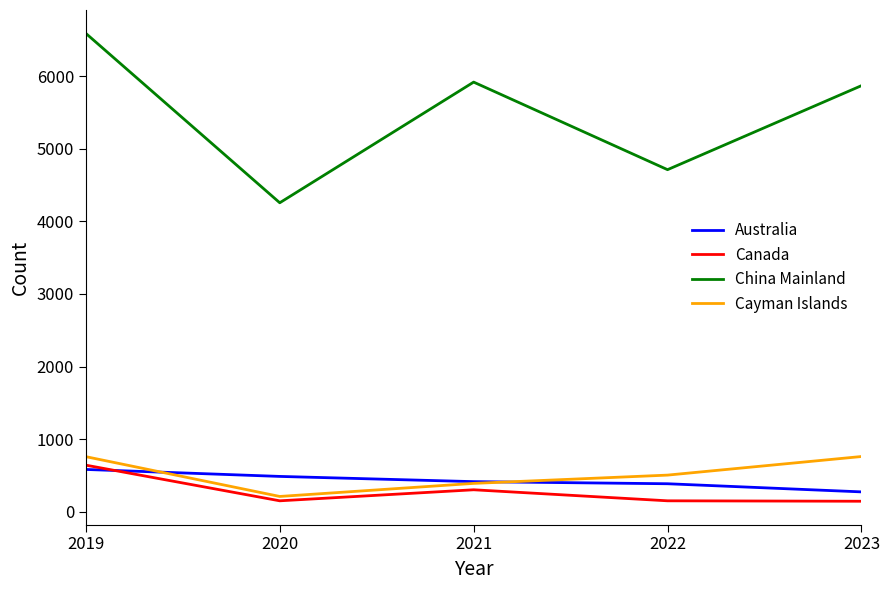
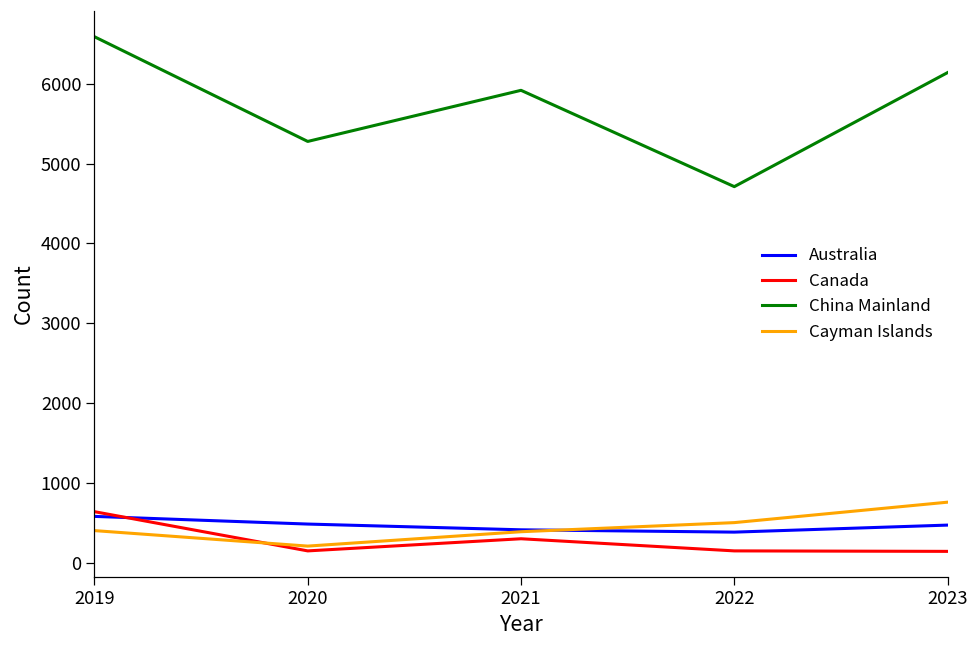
Cayman Islands, 2019: 800 -> 400
China Mainland, 2020: 4300 -> 5300
Australia, 2023: 300 -> 500
China Mainland, 2023: 5900 -> 6100
